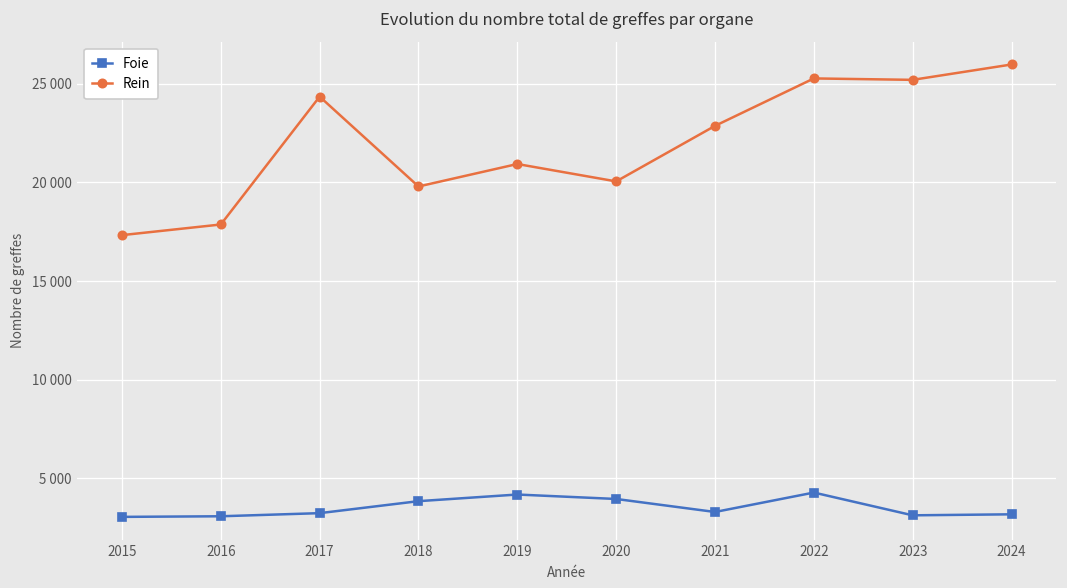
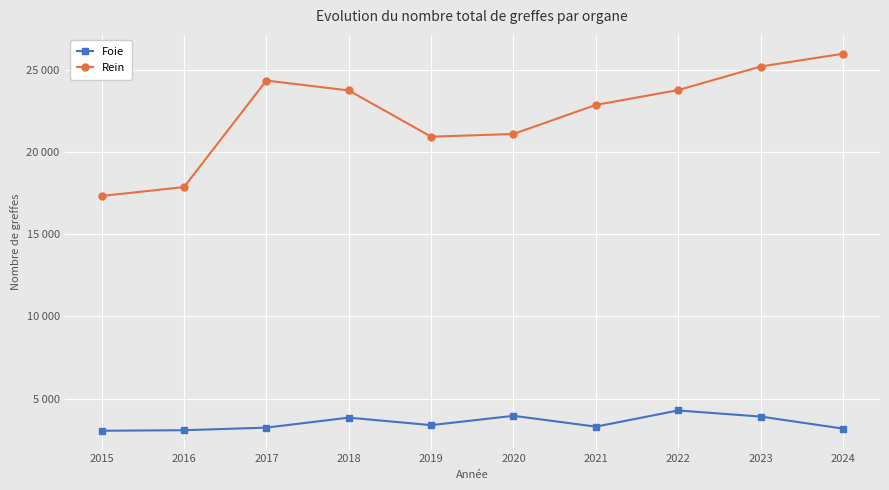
Rein, 2018: 19800 -> 23700
Foie, 2019: 4200 -> 3400
Rein, 2020: 20000 -> 21100
Rein, 2022: 25300 -> 23800
Foie, 2023: 3100 -> 3900
